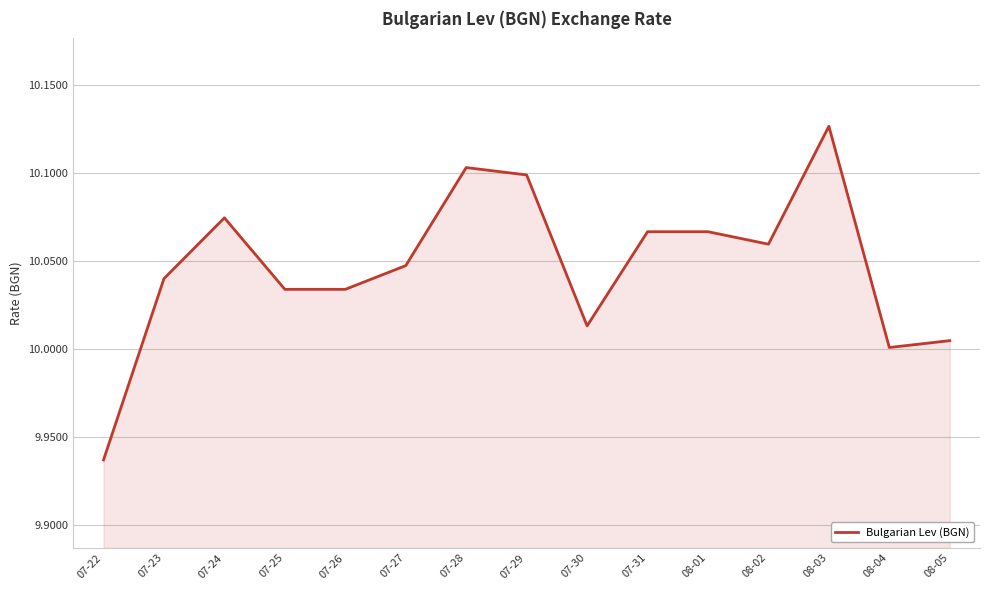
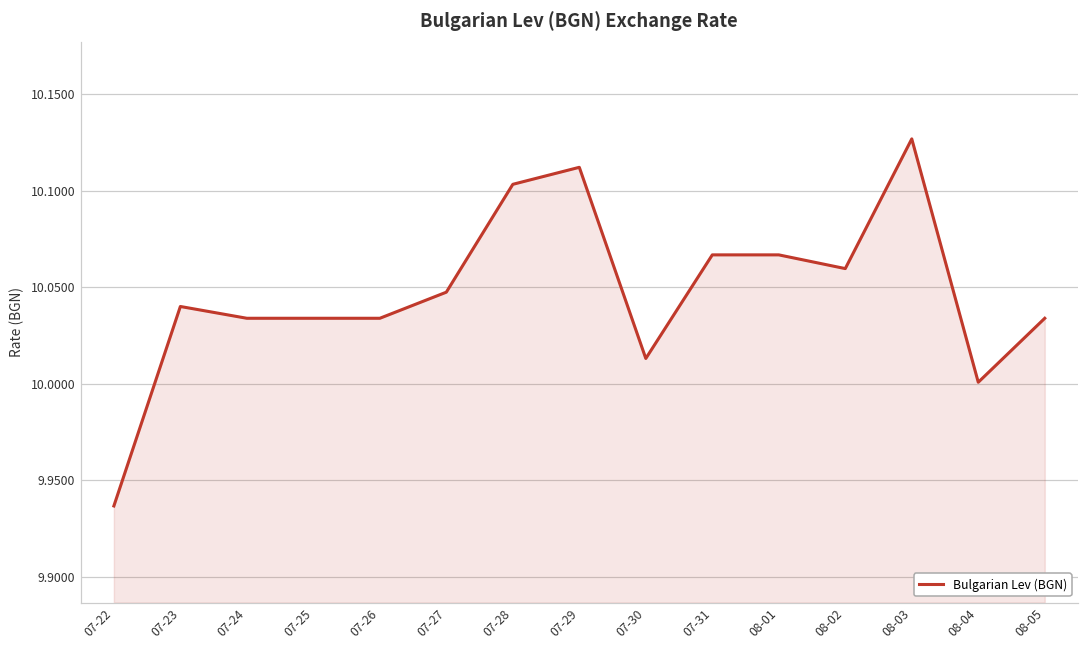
07-24: 10.075 -> 10.034
07-29: 10.099 -> 10.112
08-05: 10.005 -> 10.034
